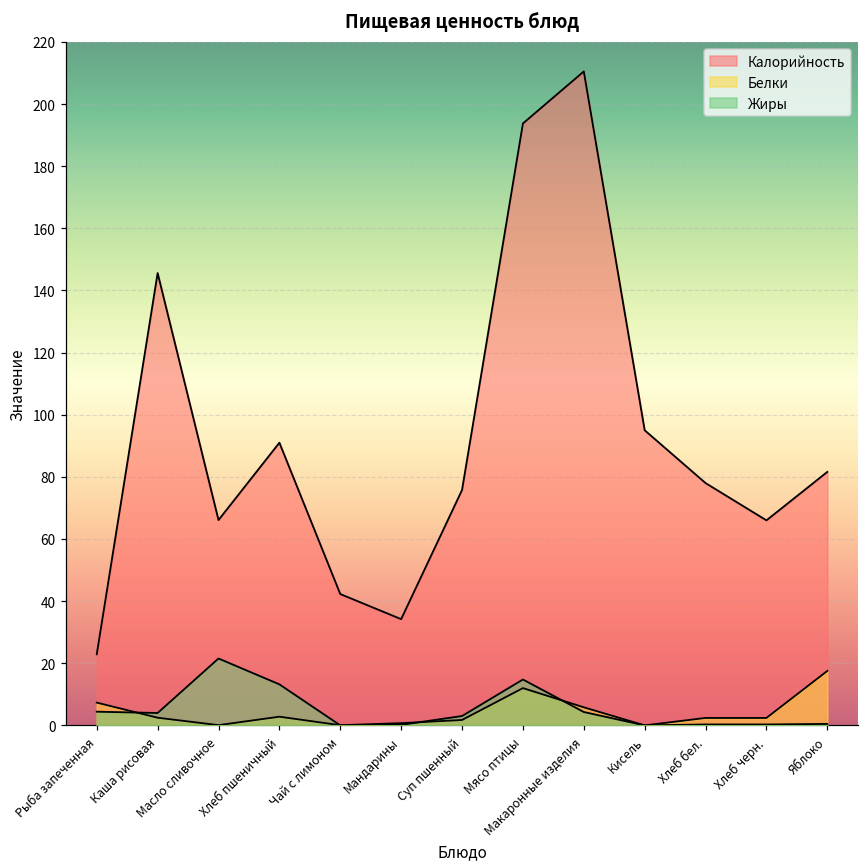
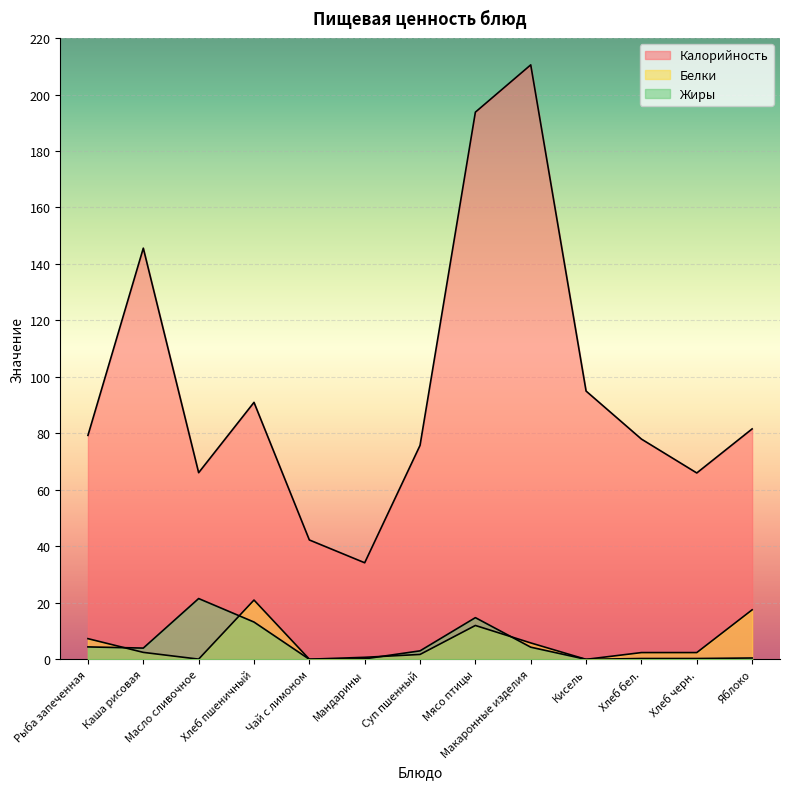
Калорийность, Рыба запеченная: 23 -> 79
Белки, Хлеб пшеничный: 3 -> 21
